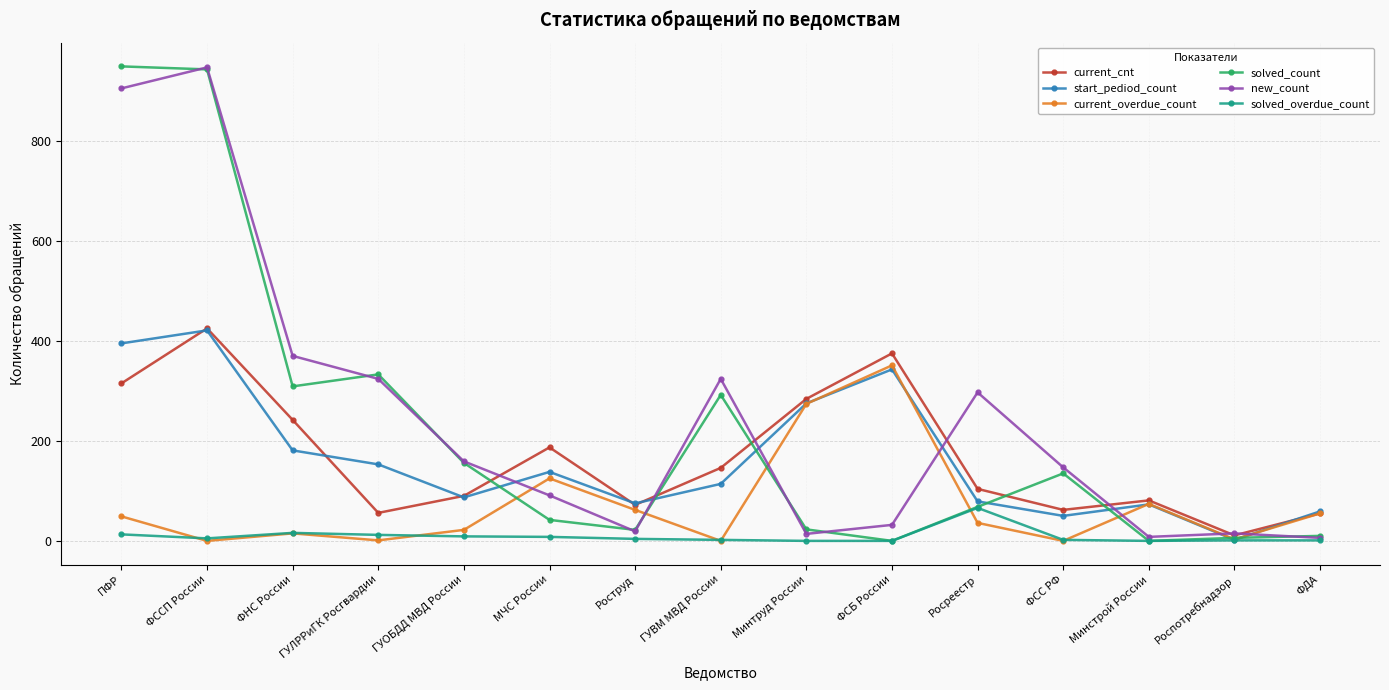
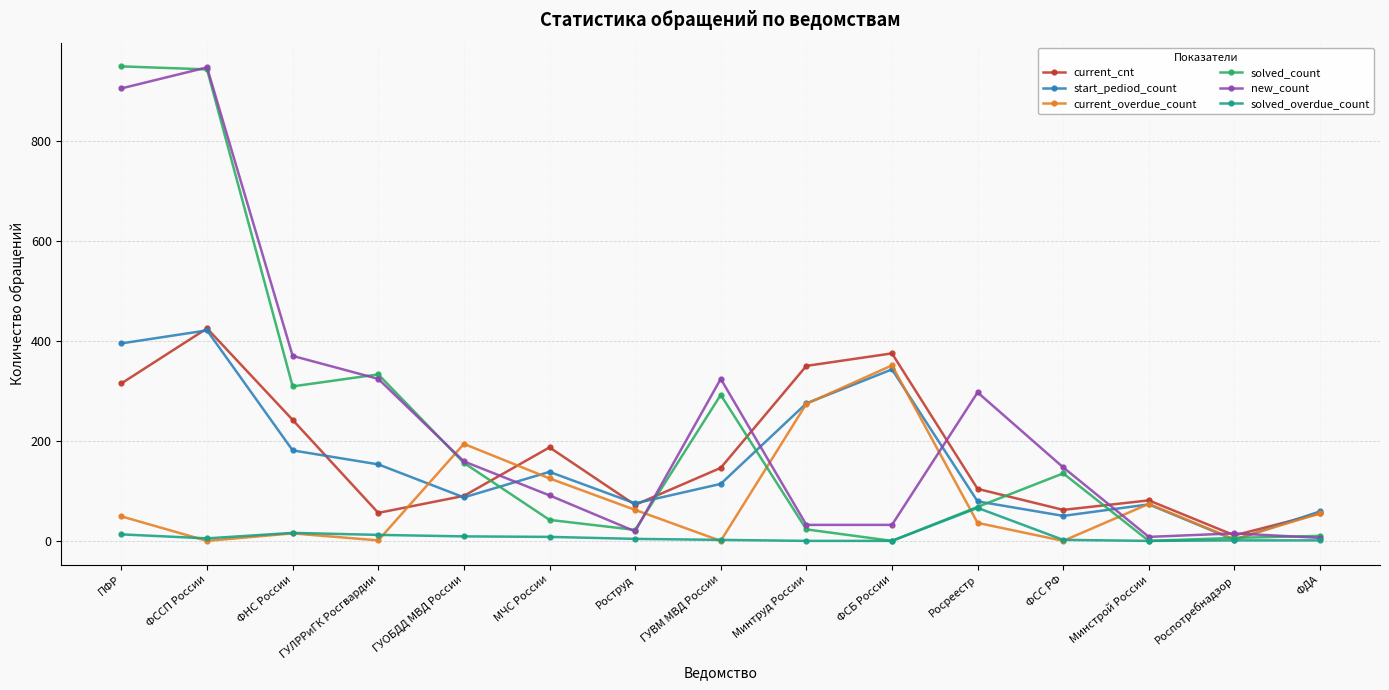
current_overdue_count, ГУОБДД МВД России: 20 -> 190
current_cnt, Минтруд России: 280 -> 350
new_count, Минтруд России: 10 -> 30
